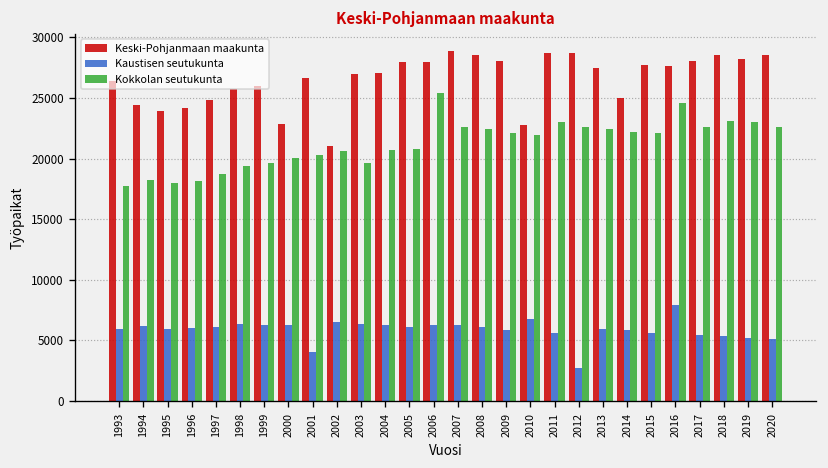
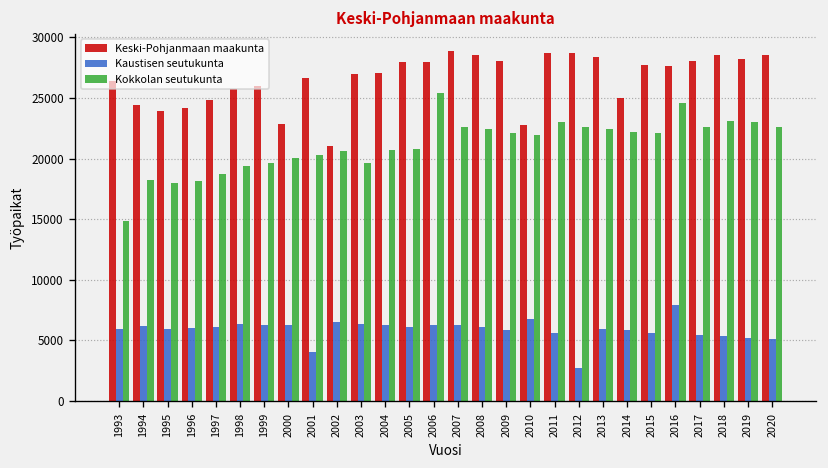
Kokkolan seutukunta, 1993: 17700 -> 14900
Keski-Pohjanmaan maakunta, 2013: 27500 -> 28400
